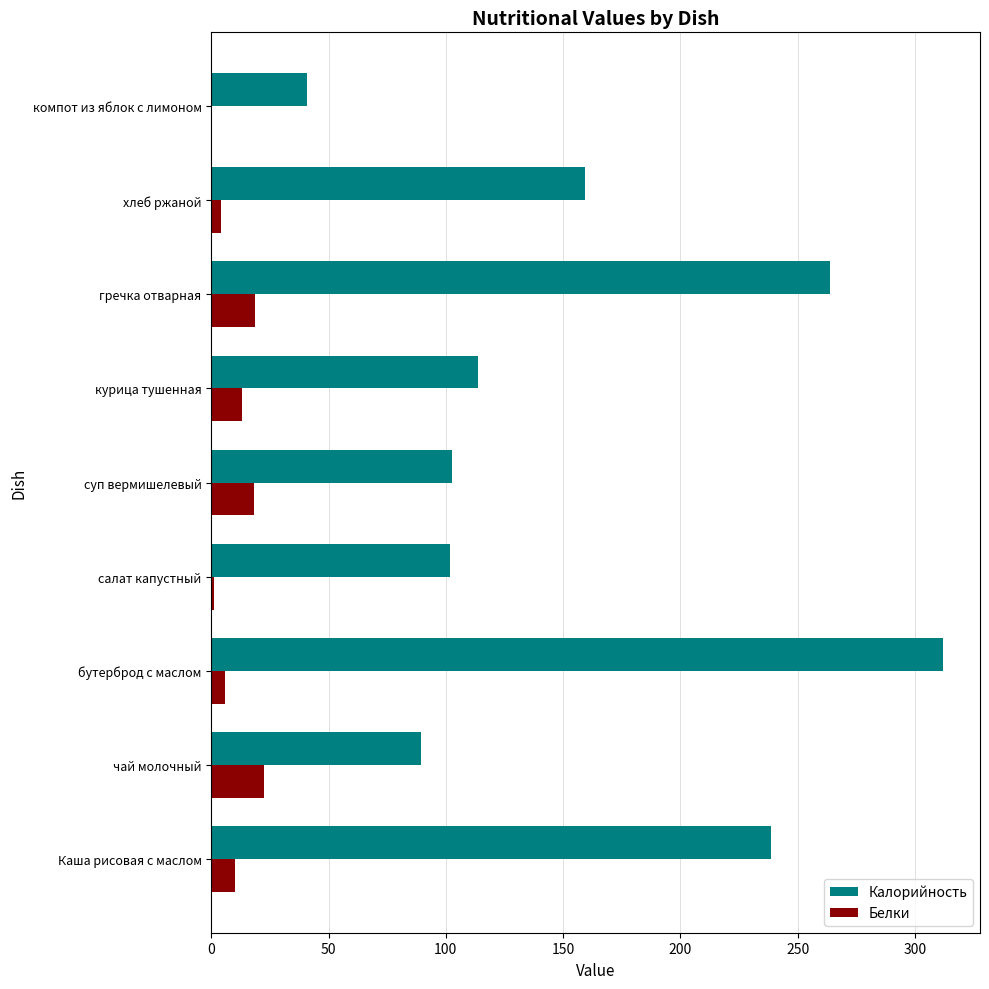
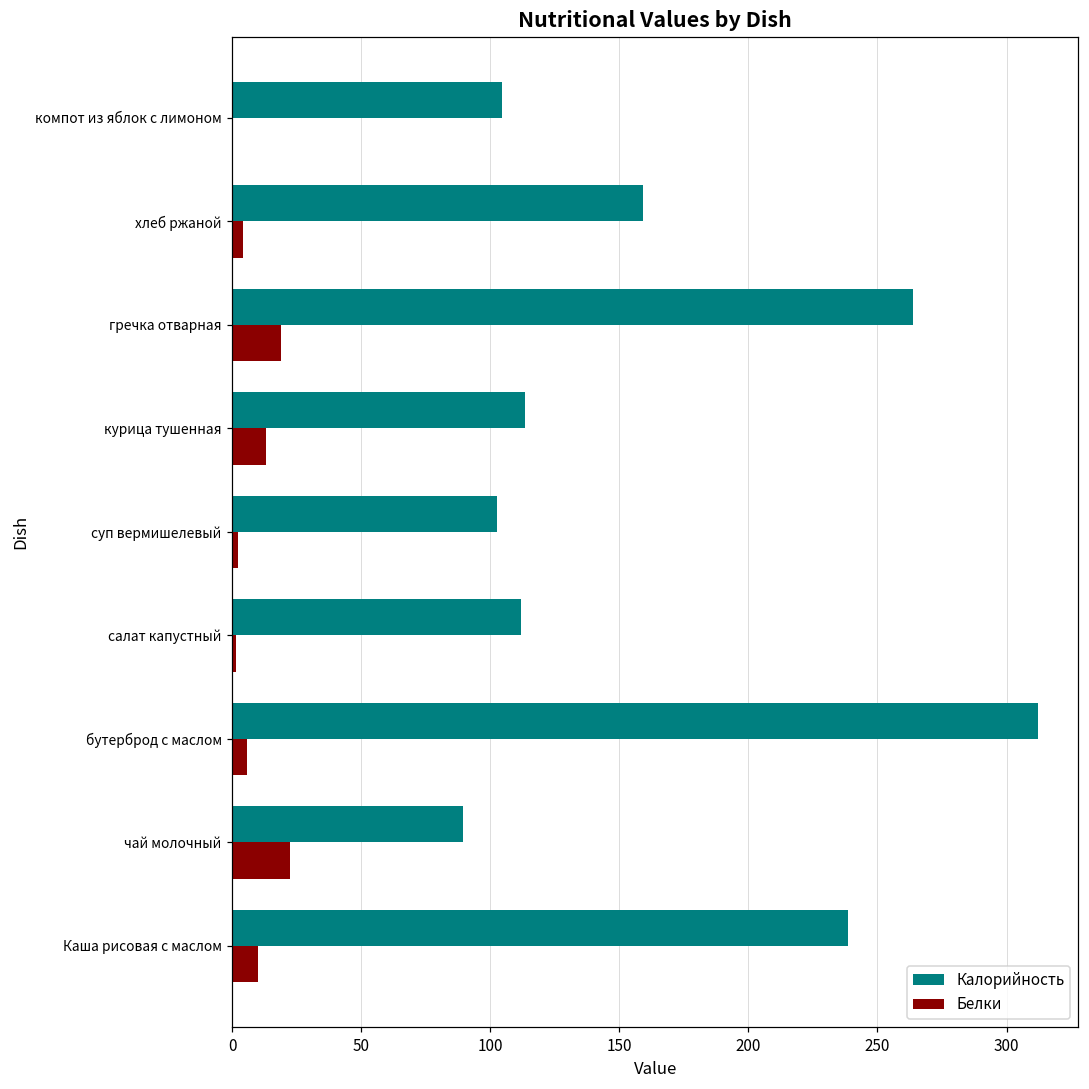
Калорийность, компот из яблок с лимоном: 41 -> 104
Белки, суп вермишелевый: 18 -> 2
Калорийность, салат капустный: 102 -> 112
